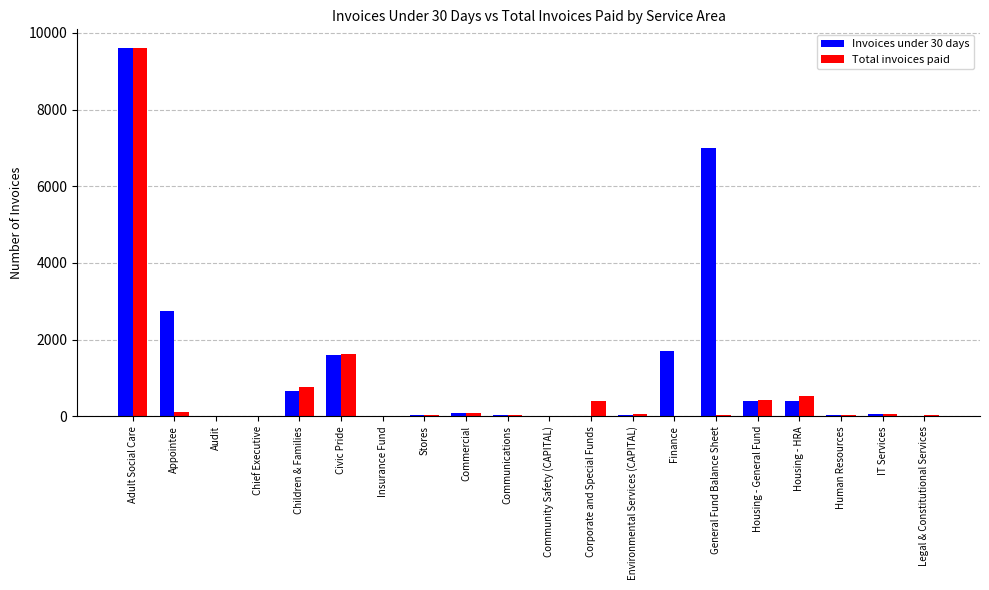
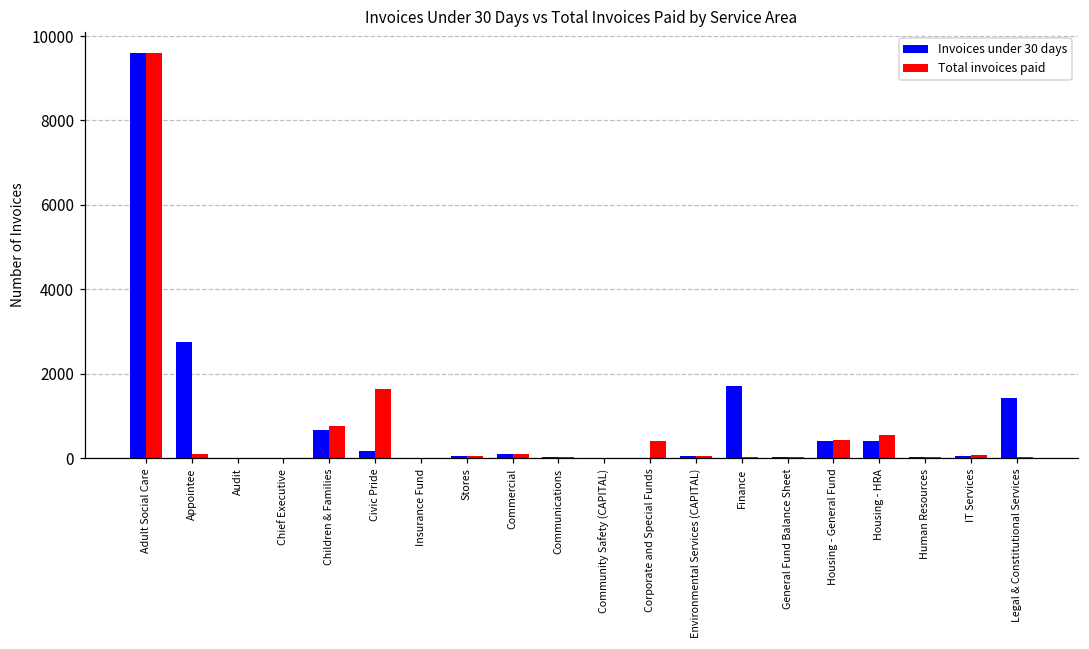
Invoices under 30 days, Civic Pride: 1600 -> 200
Invoices under 30 days, General Fund Balance Sheet: 7000 -> 0
Invoices under 30 days, Legal & Constitutional Services: 0 -> 1400
